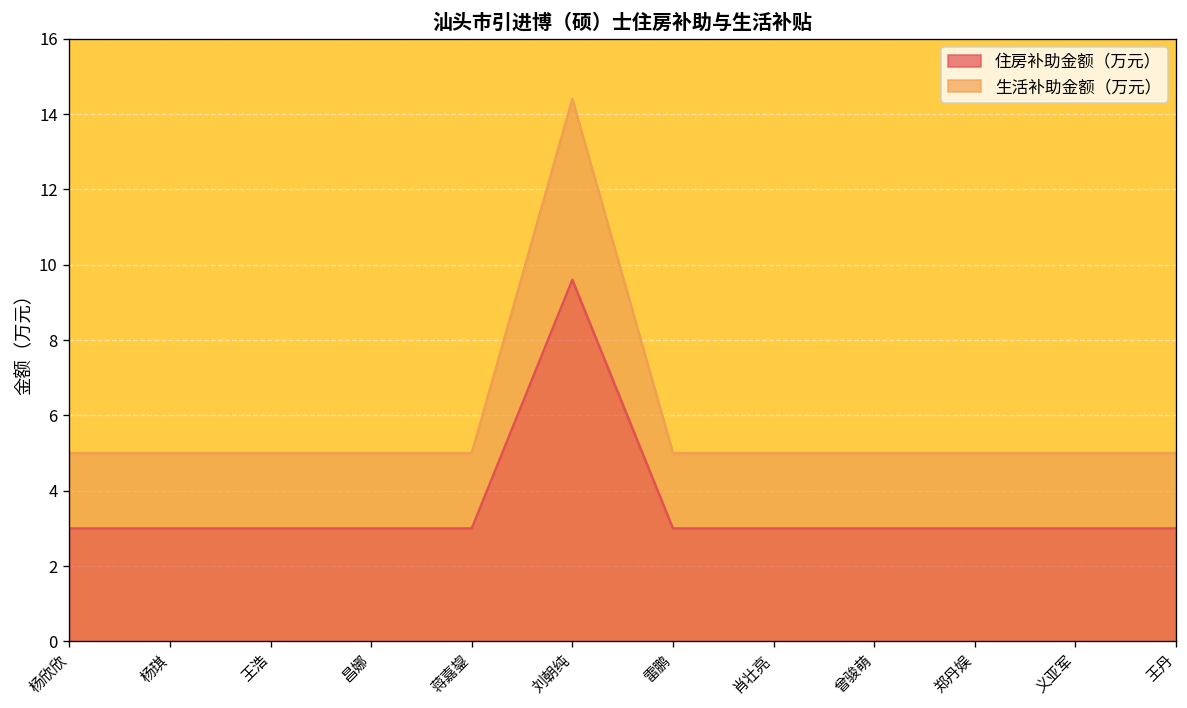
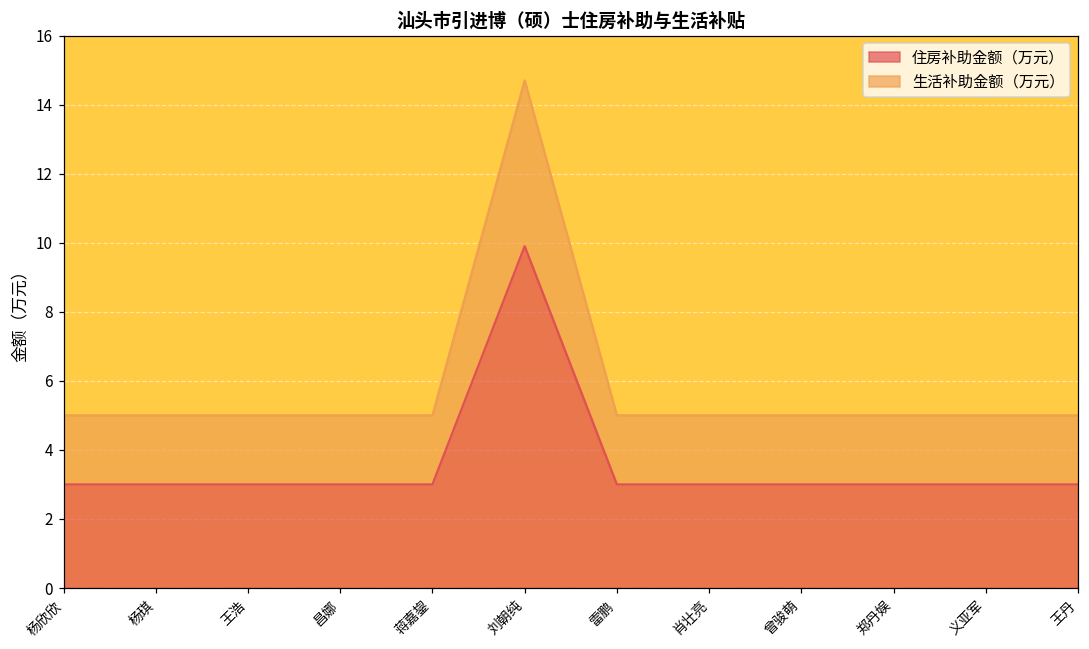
住房补助金额（万元）, 刘朝纯: 9.6 -> 9.9
